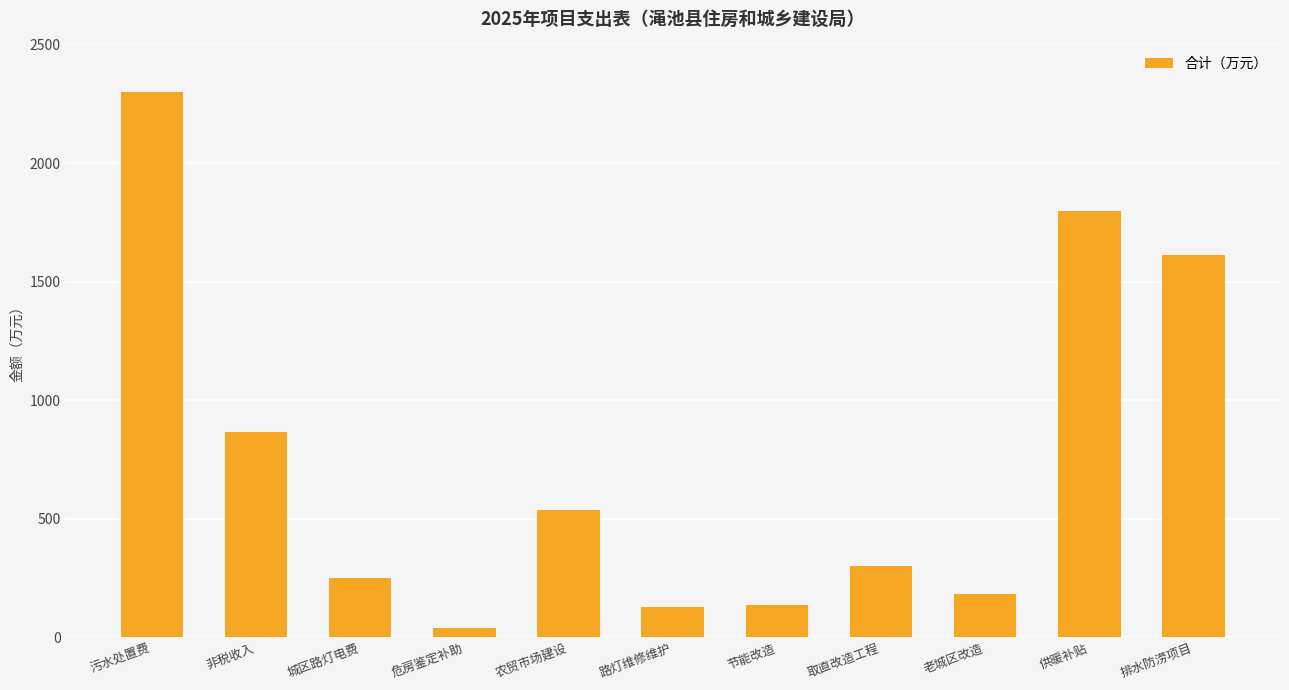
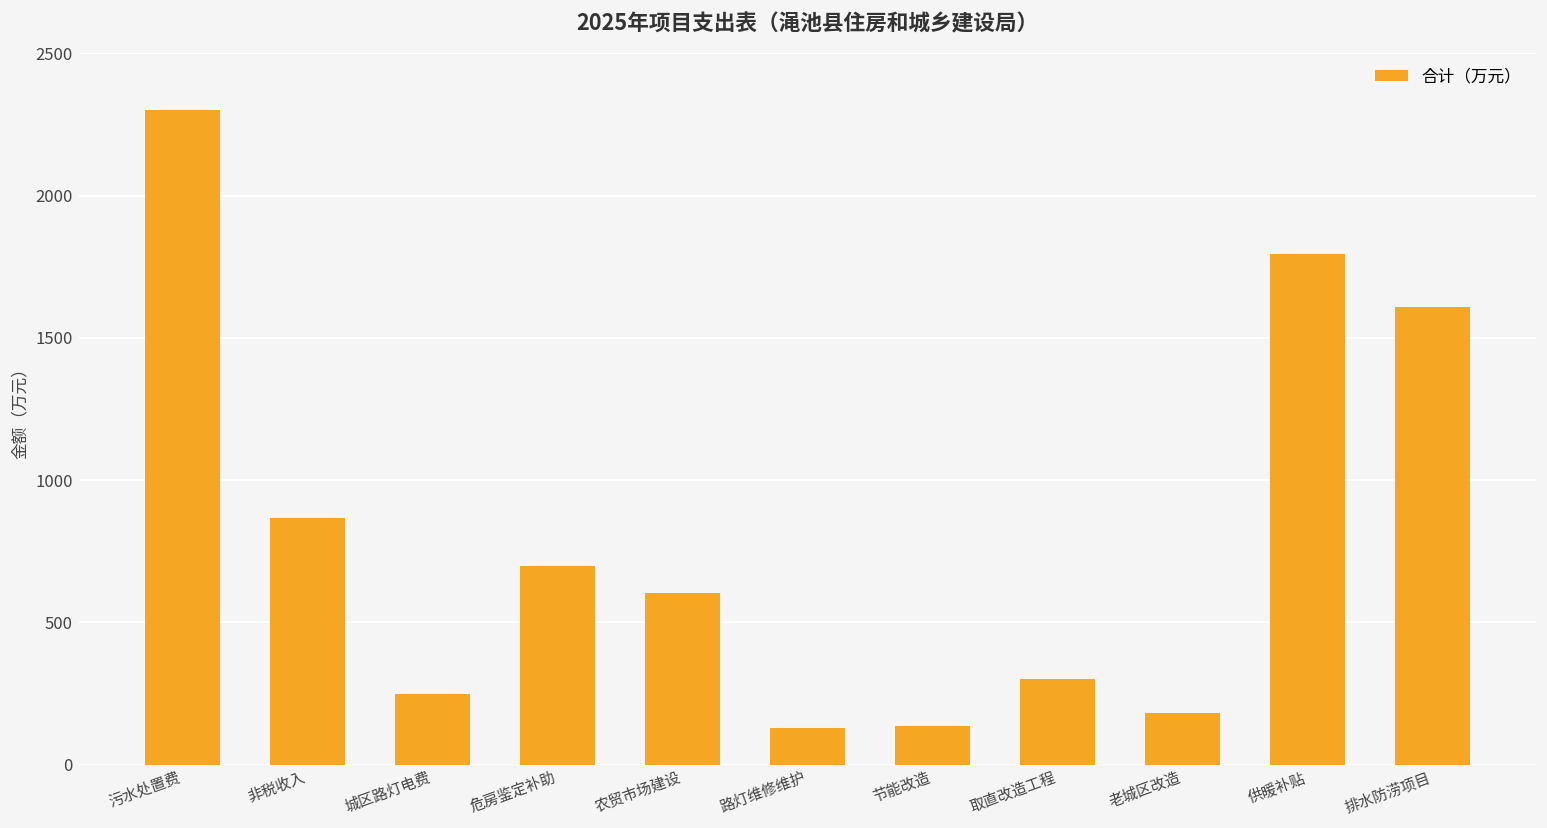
危房鉴定补助: 40 -> 700
农贸市场建设: 540 -> 600
